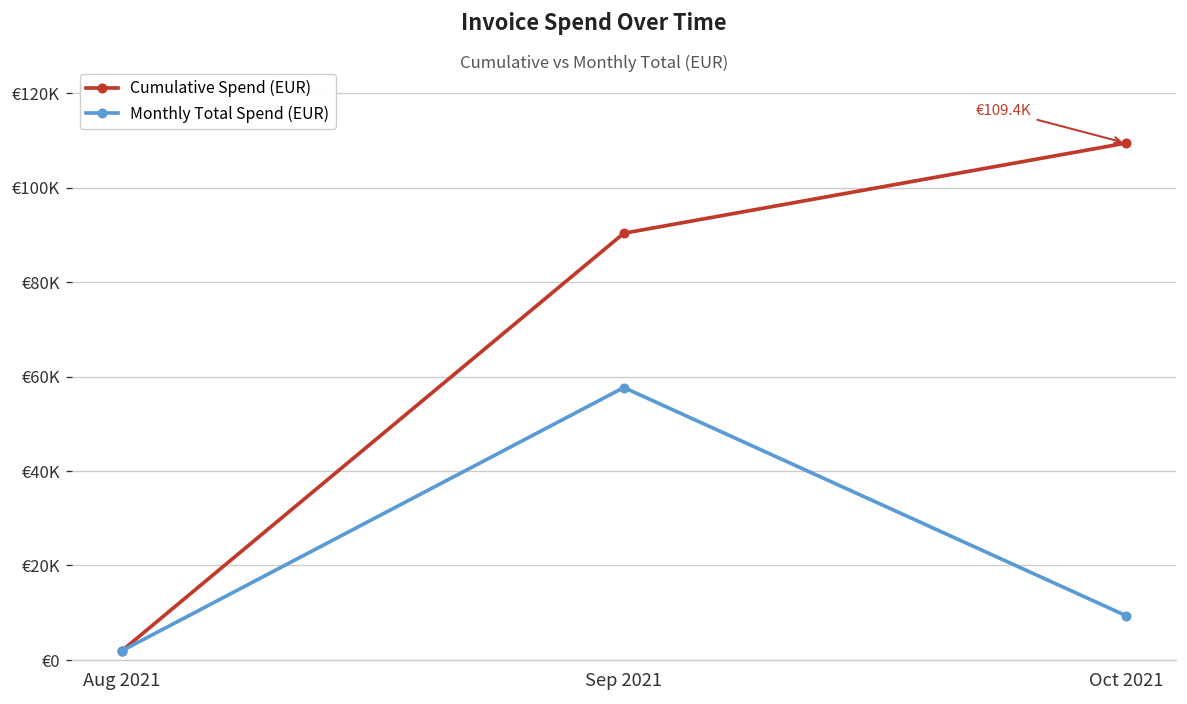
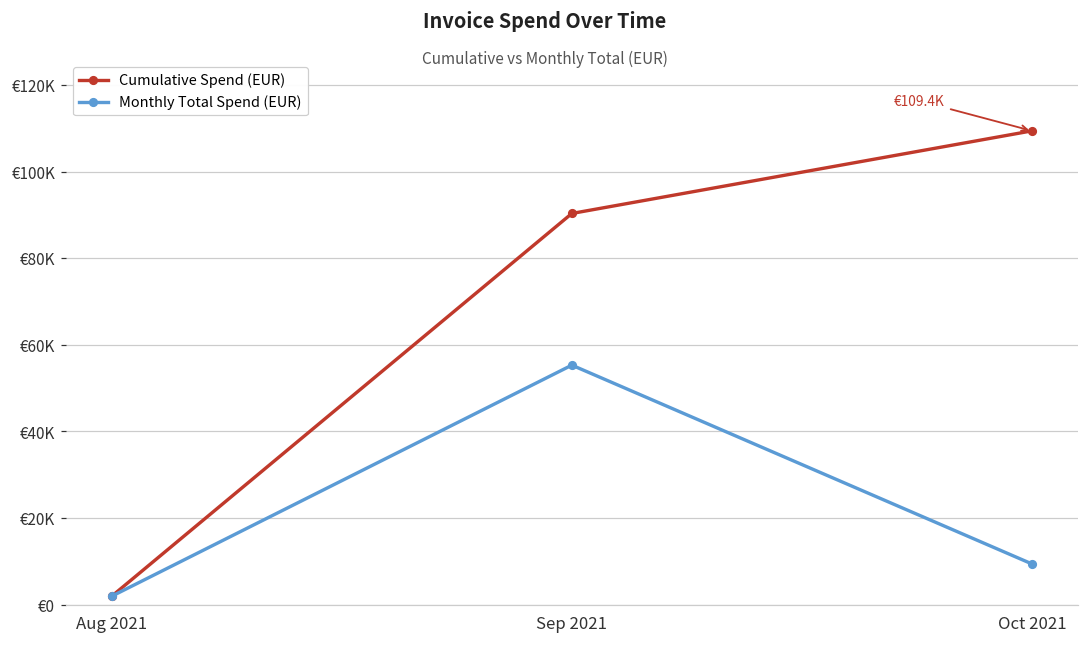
Monthly Total Spend (EUR), Sep 2021: €58000 -> €55000
